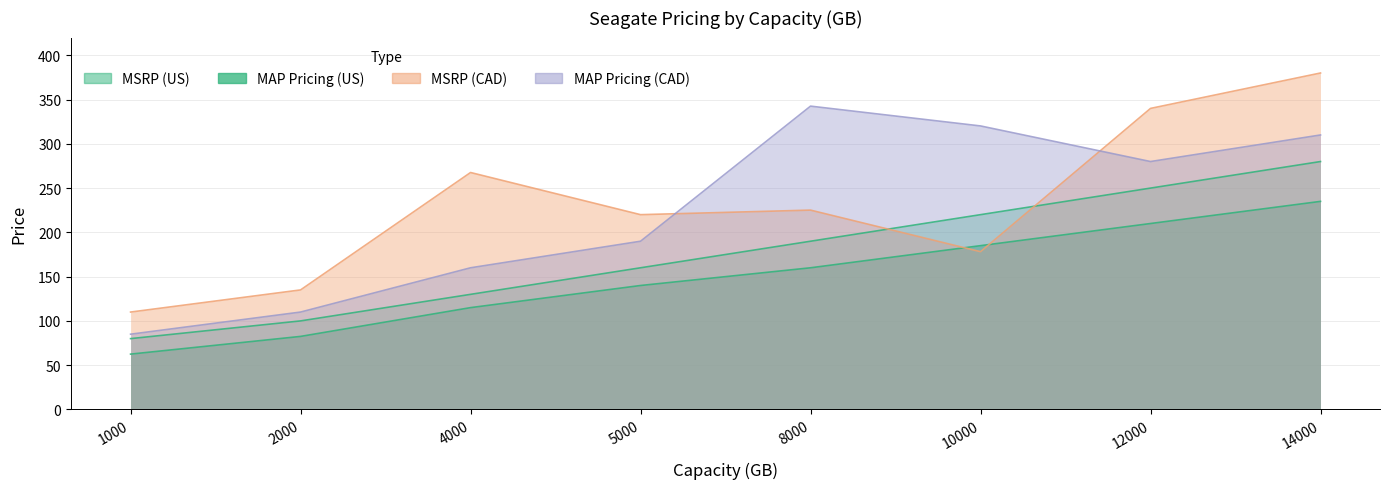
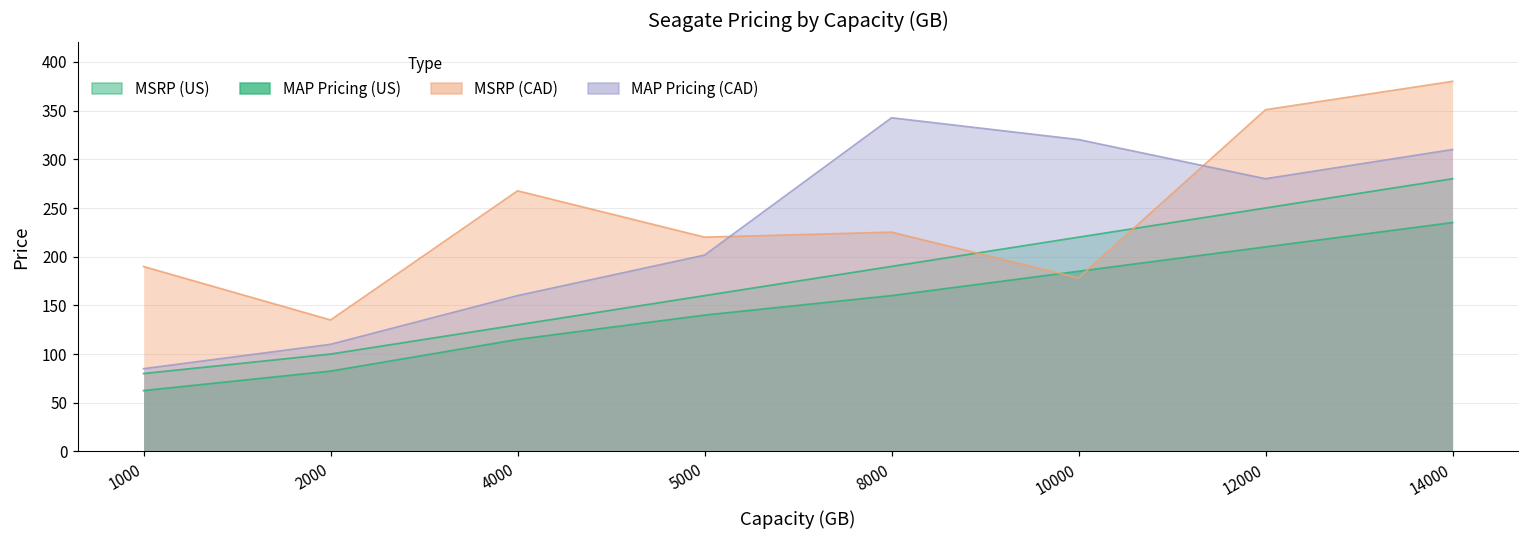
MSRP (CAD), 1000: 110 -> 190
MAP Pricing (CAD), 5000: 190 -> 200
MSRP (CAD), 12000: 340 -> 350
